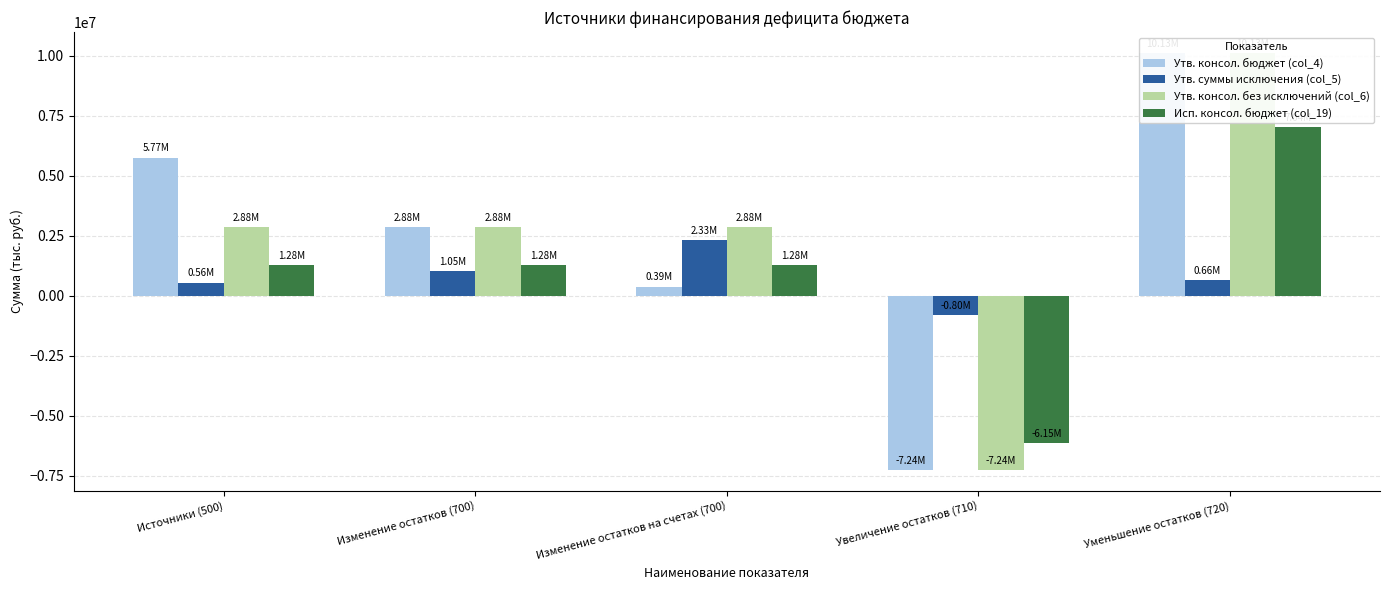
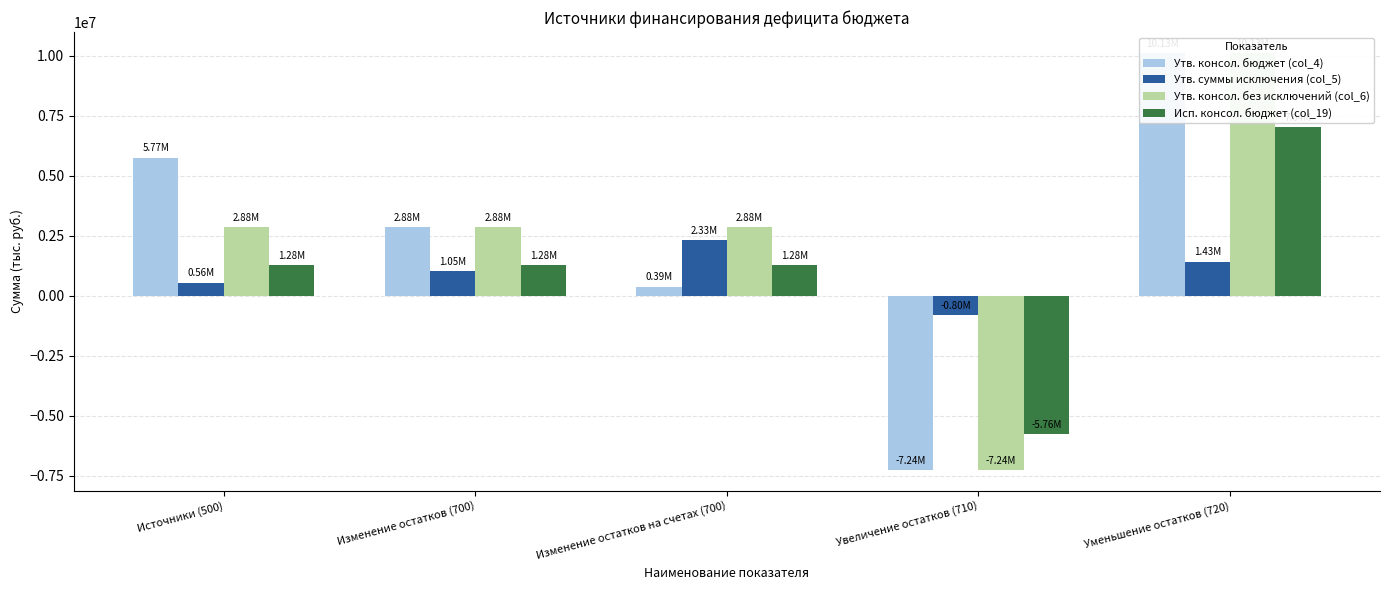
Исп. консол. бюджет (col_19), Увеличение остатков (710): -6.15M -> -5.76M
Утв. суммы исключения (col_5), Уменьшение остатков (720): 0.66M -> 1.43M
